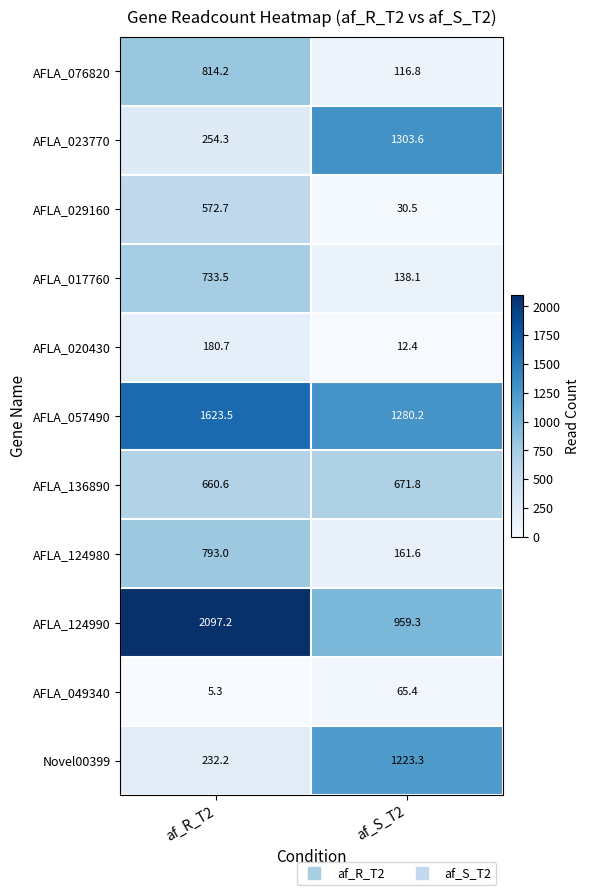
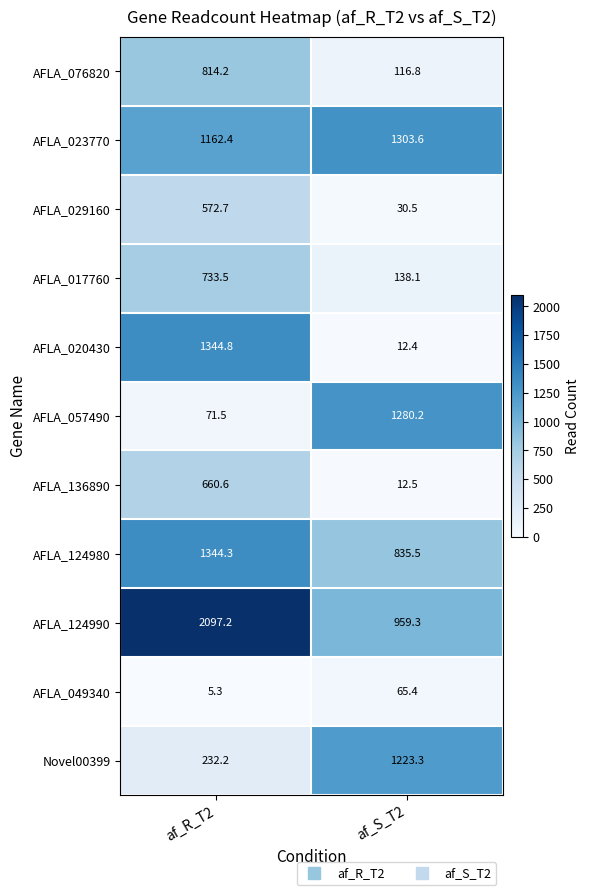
AFLA_023770, af_R_T2: 254.3 -> 1162.4
AFLA_020430, af_R_T2: 180.7 -> 1344.8
AFLA_057490, af_R_T2: 1623.5 -> 71.5
AFLA_136890, af_S_T2: 671.8 -> 12.5
AFLA_124980, af_R_T2: 793.0 -> 1344.3
AFLA_124980, af_S_T2: 161.6 -> 835.5
